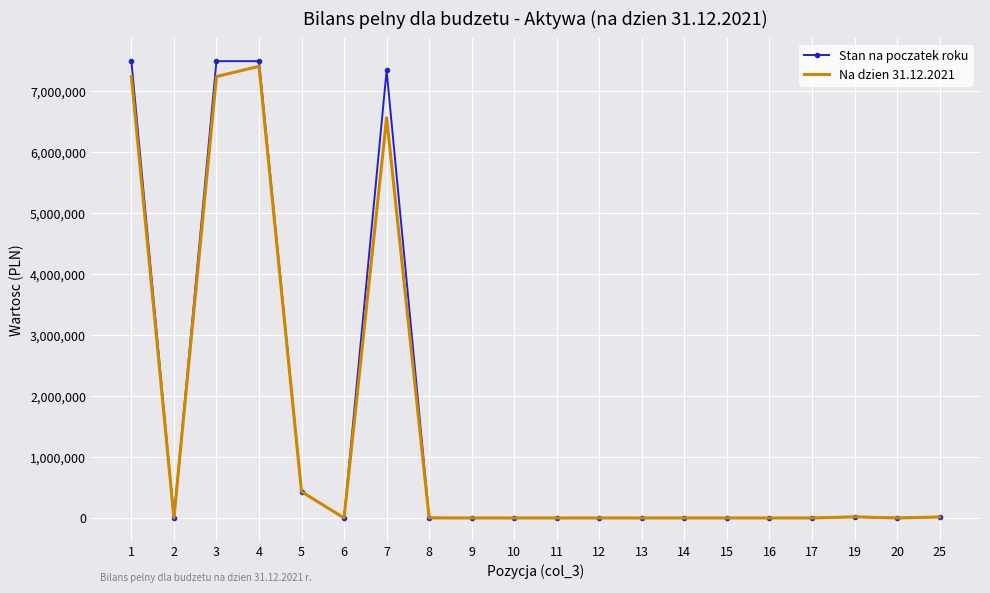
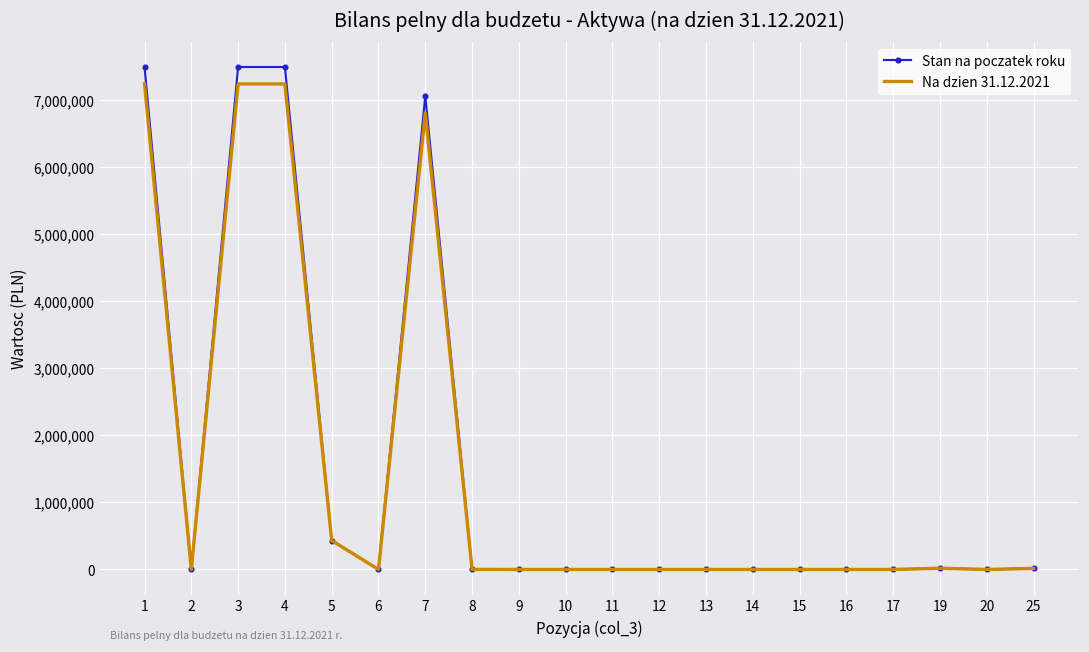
Na dzien 31.12.2021, 4: 7,400,000 -> 7,200,000
Stan na poczatek roku, 7: 7,300,000 -> 7,100,000
Na dzien 31.12.2021, 7: 6,600,000 -> 6,800,000
